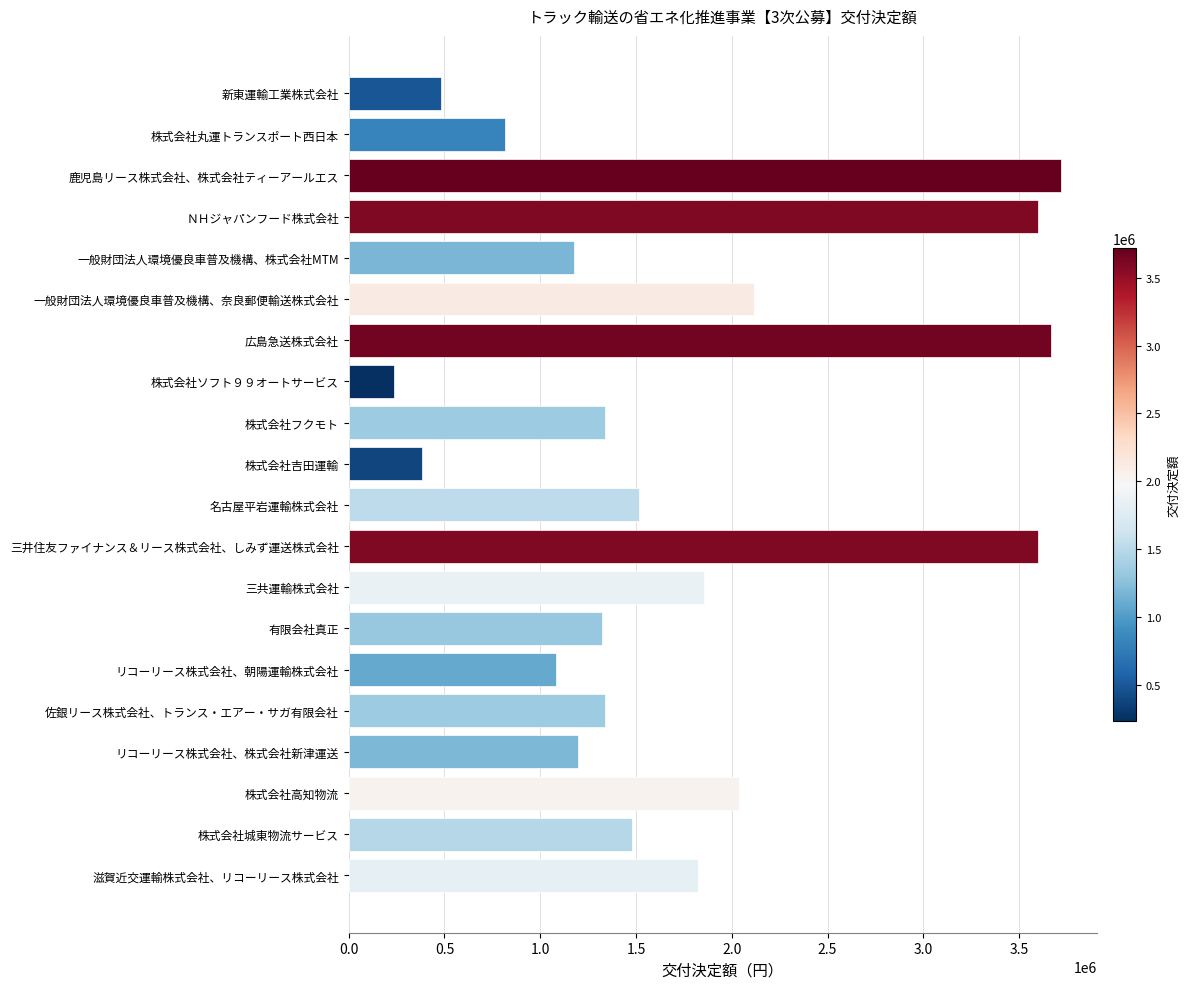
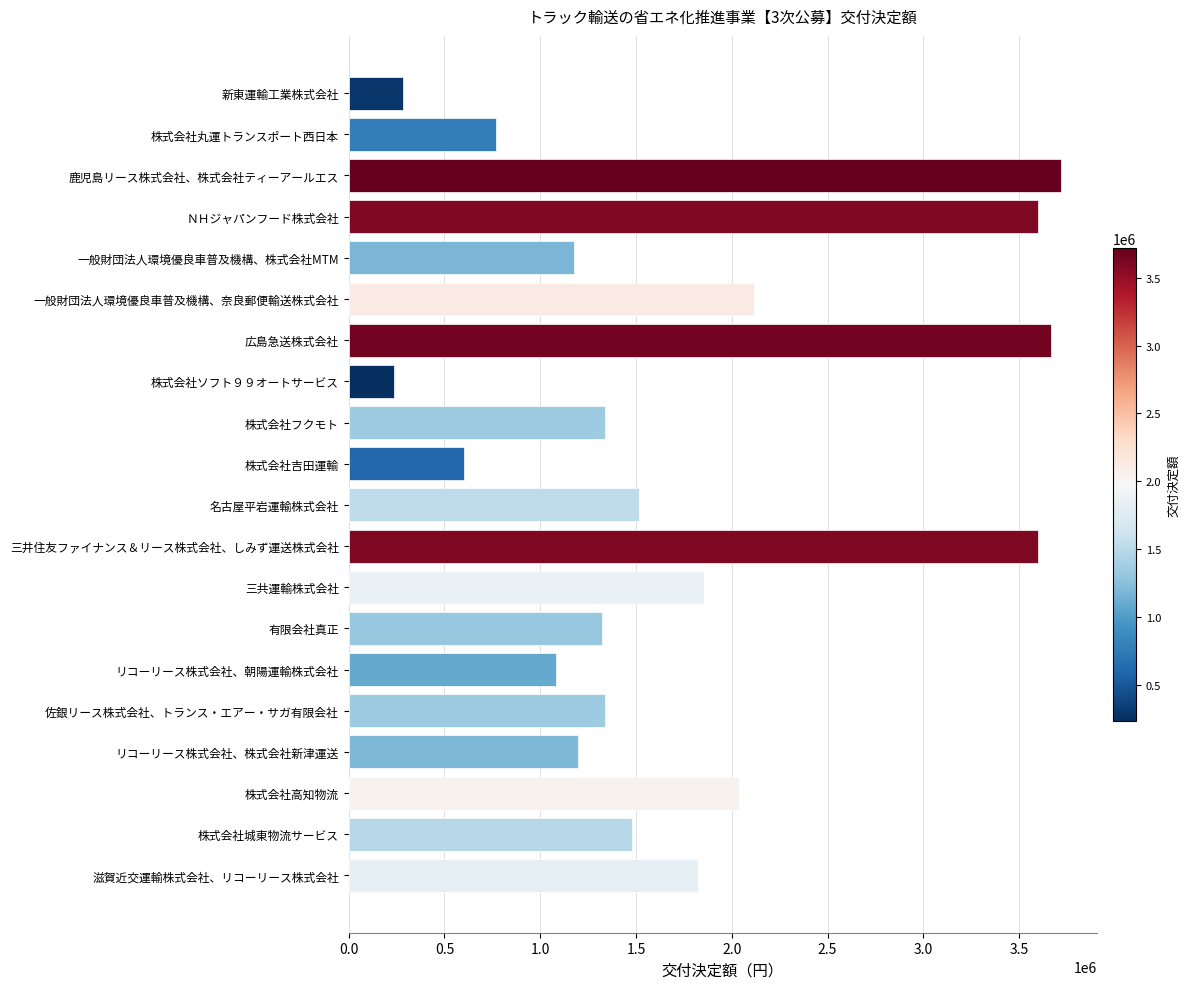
新東運輸工業株式会社: 480000 -> 280000
株式会社丸運トランスポート西日本: 810000 -> 770000
株式会社吉田運輸: 380000 -> 600000
